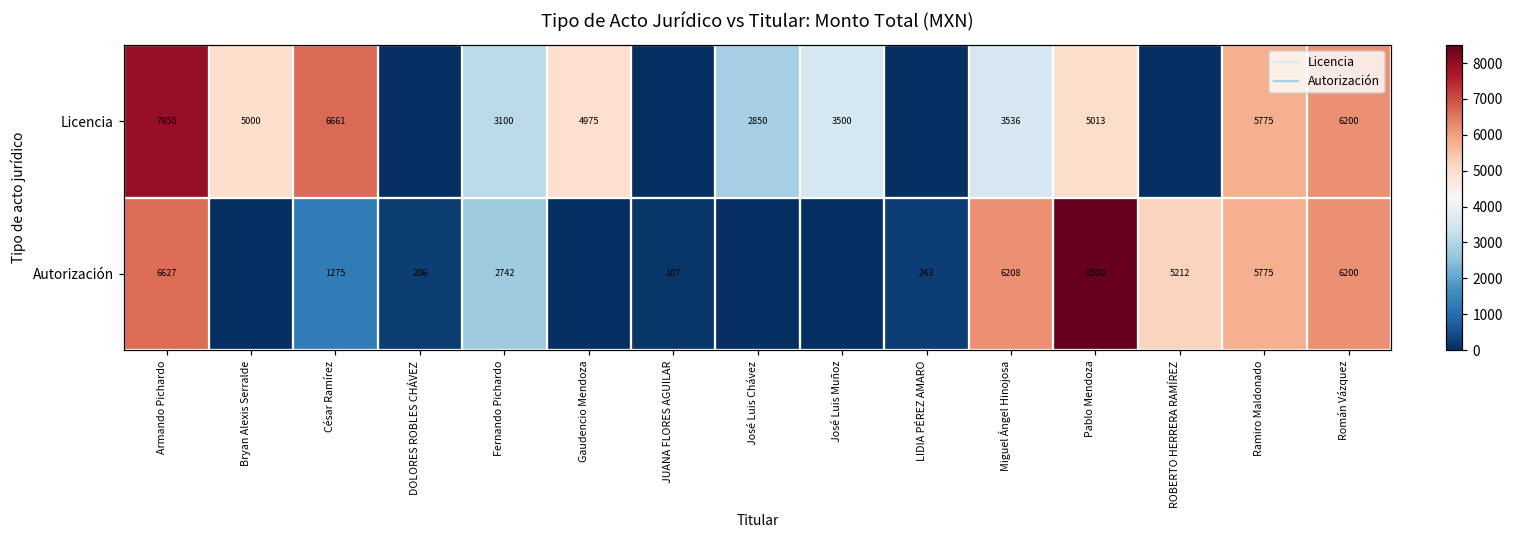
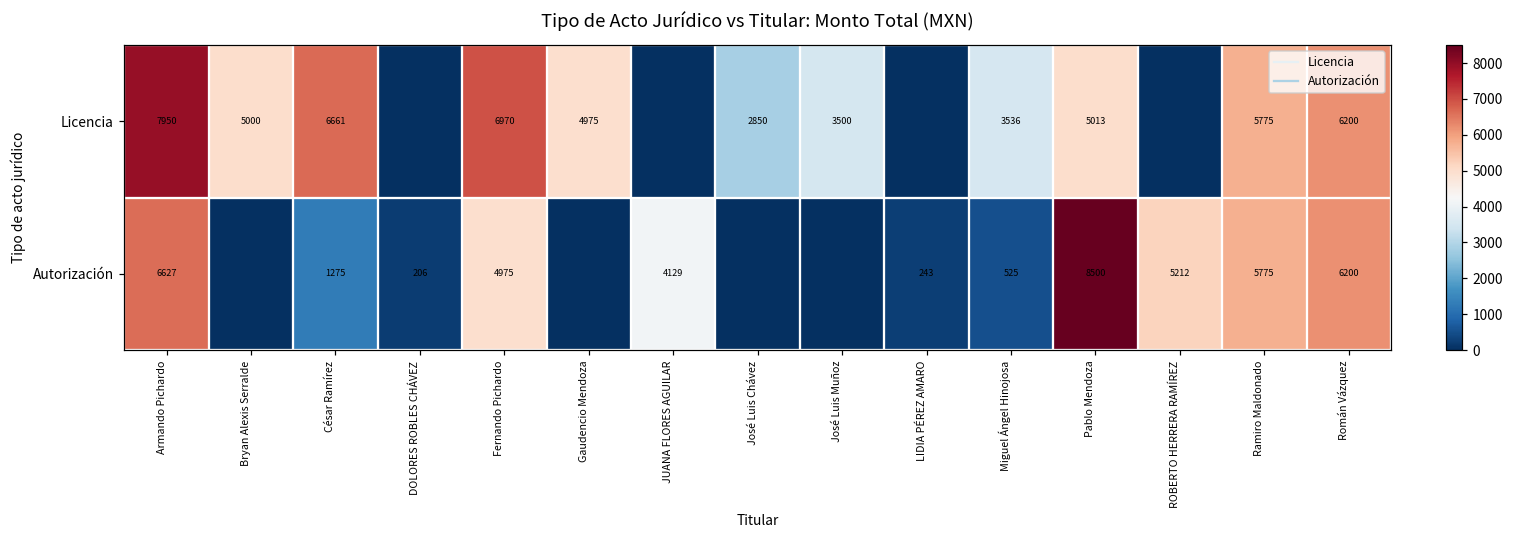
Licencia, Fernando Pichardo: 3100 -> 6970
Autorización, Fernando Pichardo: 2742 -> 4975
Autorización, JUANA FLORES AGUILAR: 107 -> 4129
Autorización, Miguel Ángel Hinojosa: 6208 -> 525
